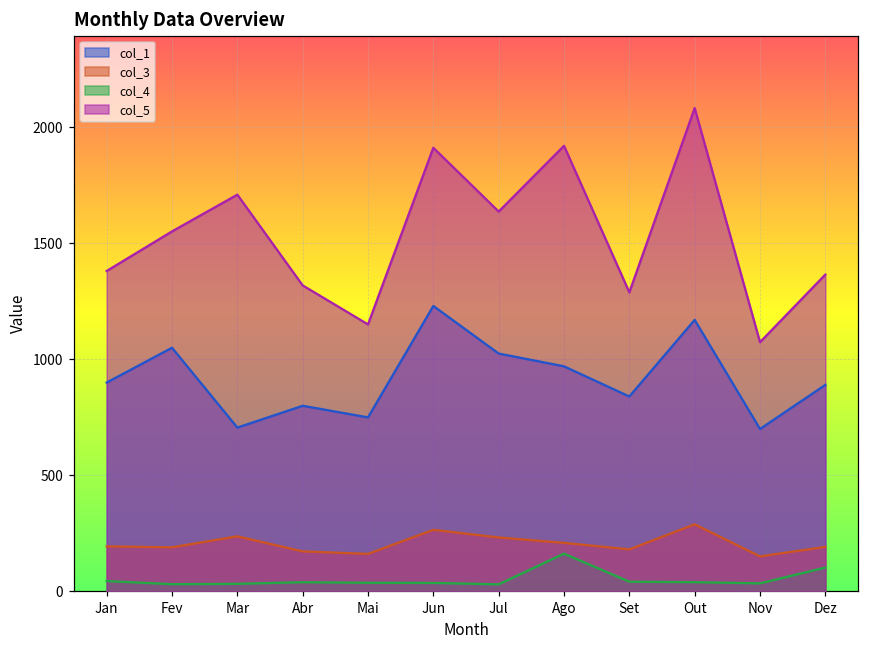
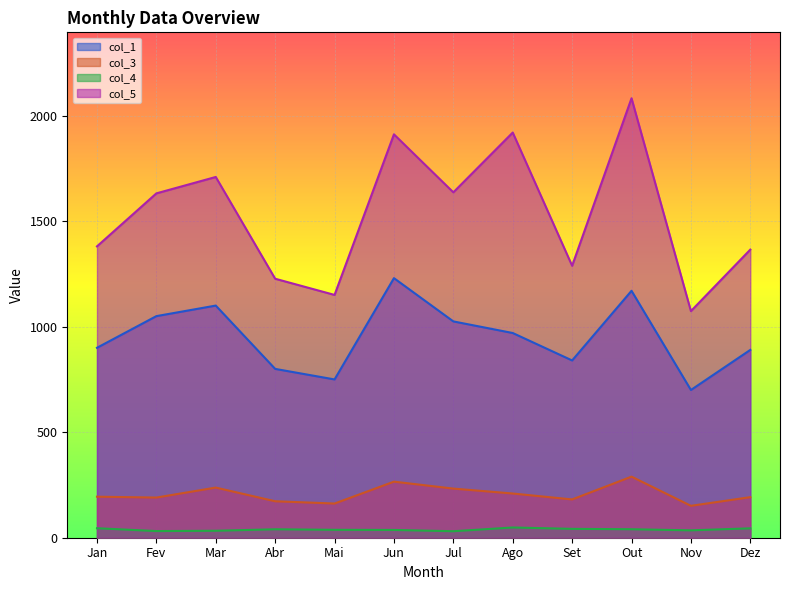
col_5, Fev: 1550 -> 1630
col_1, Mar: 710 -> 1100
col_5, Abr: 1320 -> 1230
col_4, Ago: 160 -> 50
col_4, Dez: 100 -> 40
